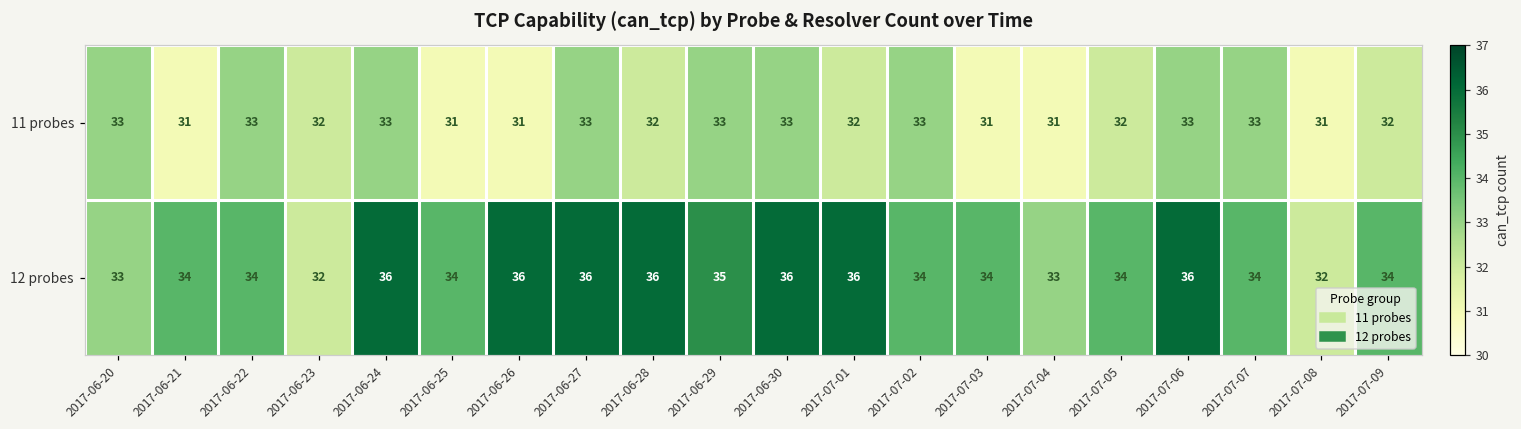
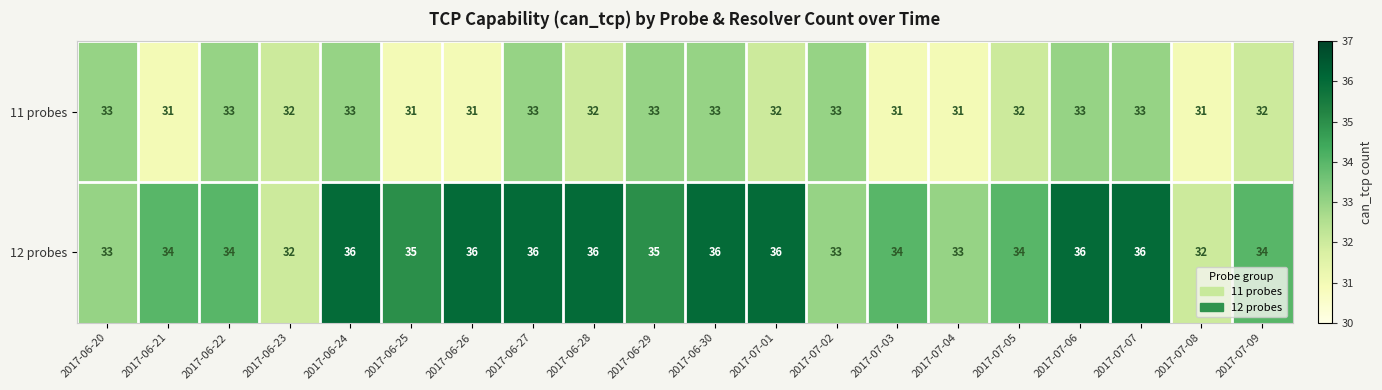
12 probes, 2017-06-25: 34 -> 35
12 probes, 2017-07-02: 34 -> 33
12 probes, 2017-07-07: 34 -> 36
